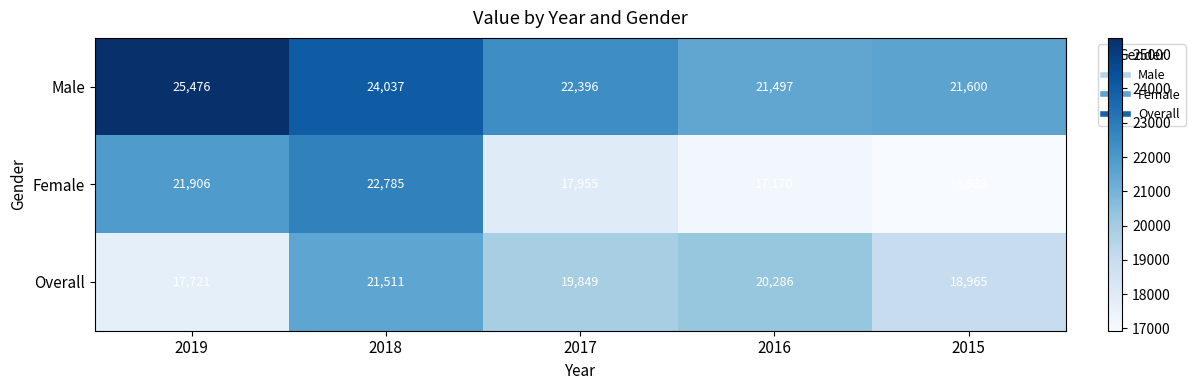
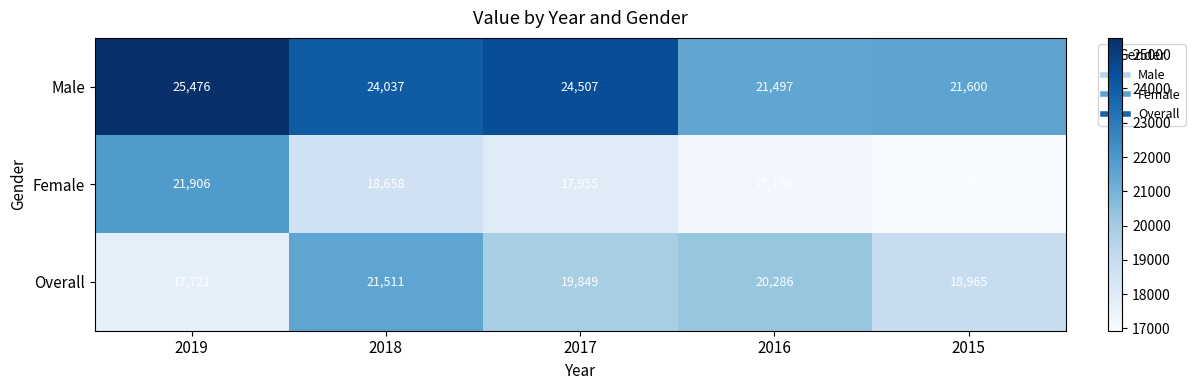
Male, 2017: 22,396 -> 24,507
Female, 2018: 22,785 -> 18,658
